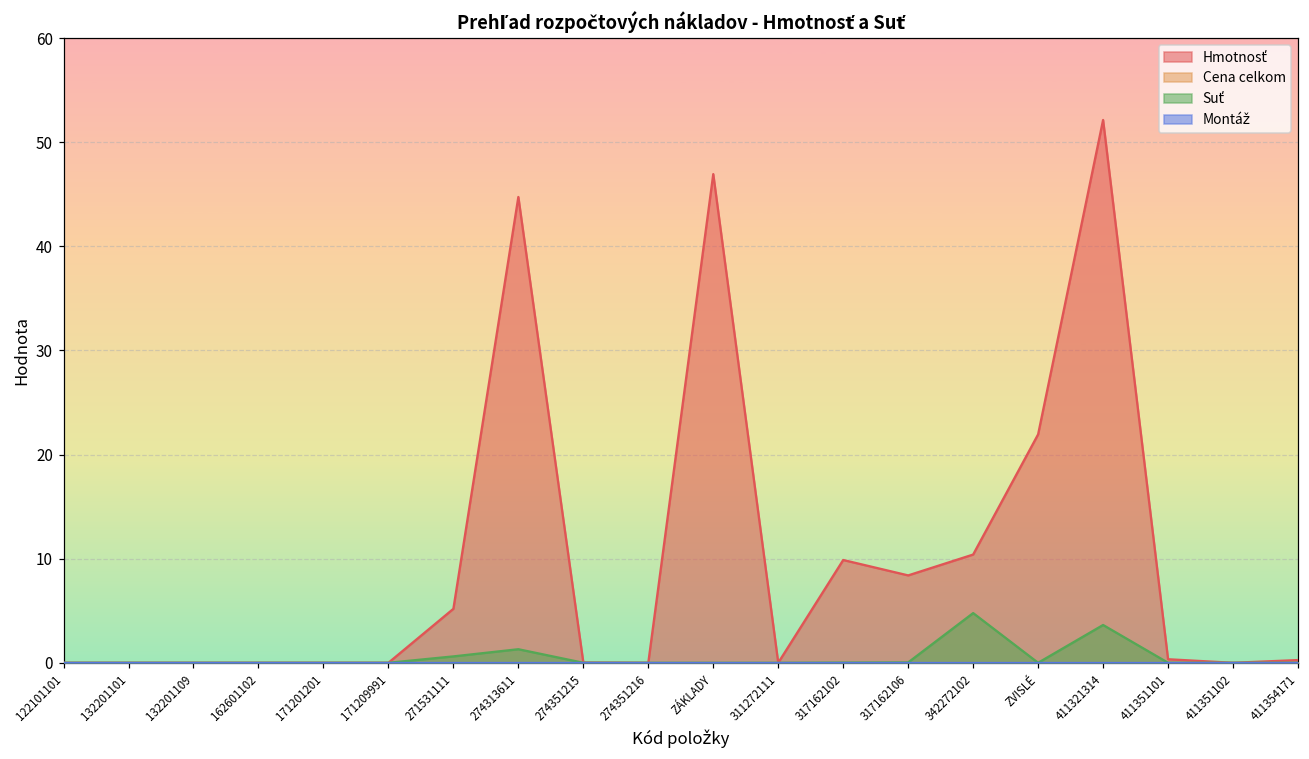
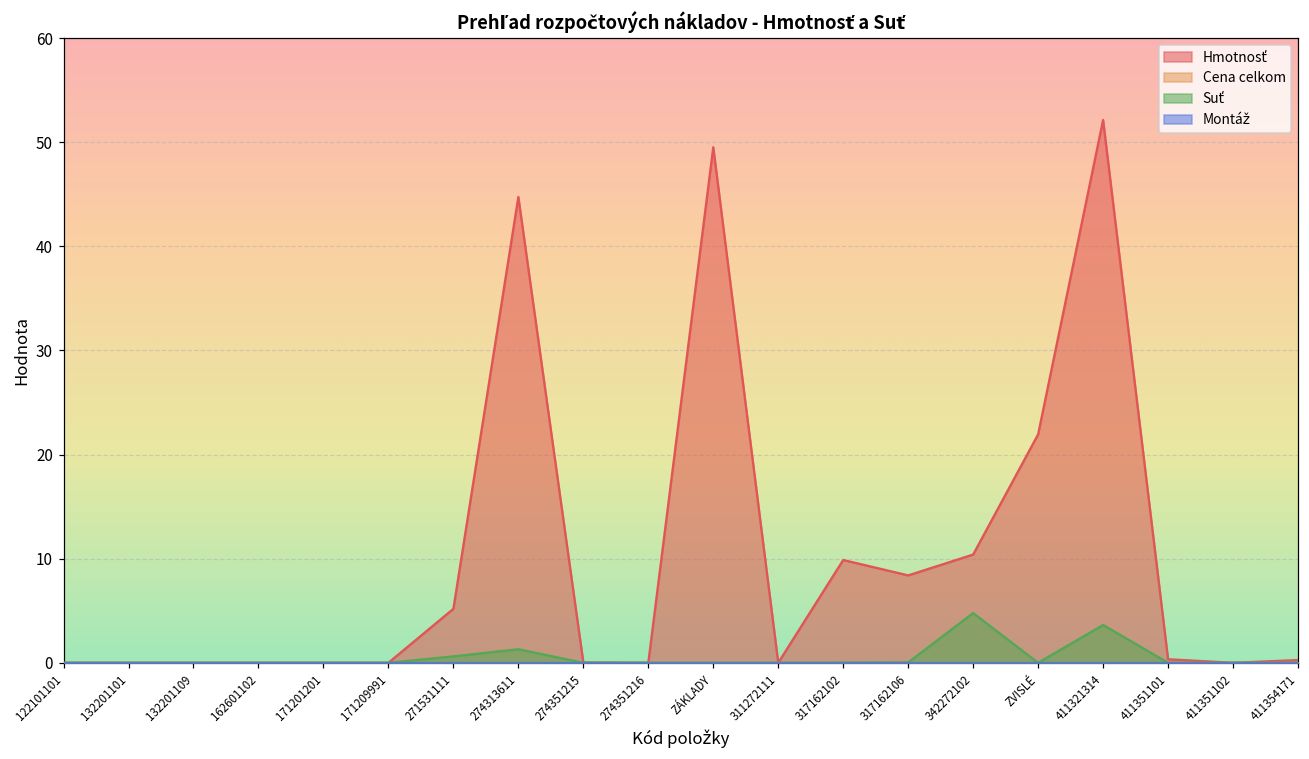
Hmotnosť, ZÁKLADY: 47 -> 50
